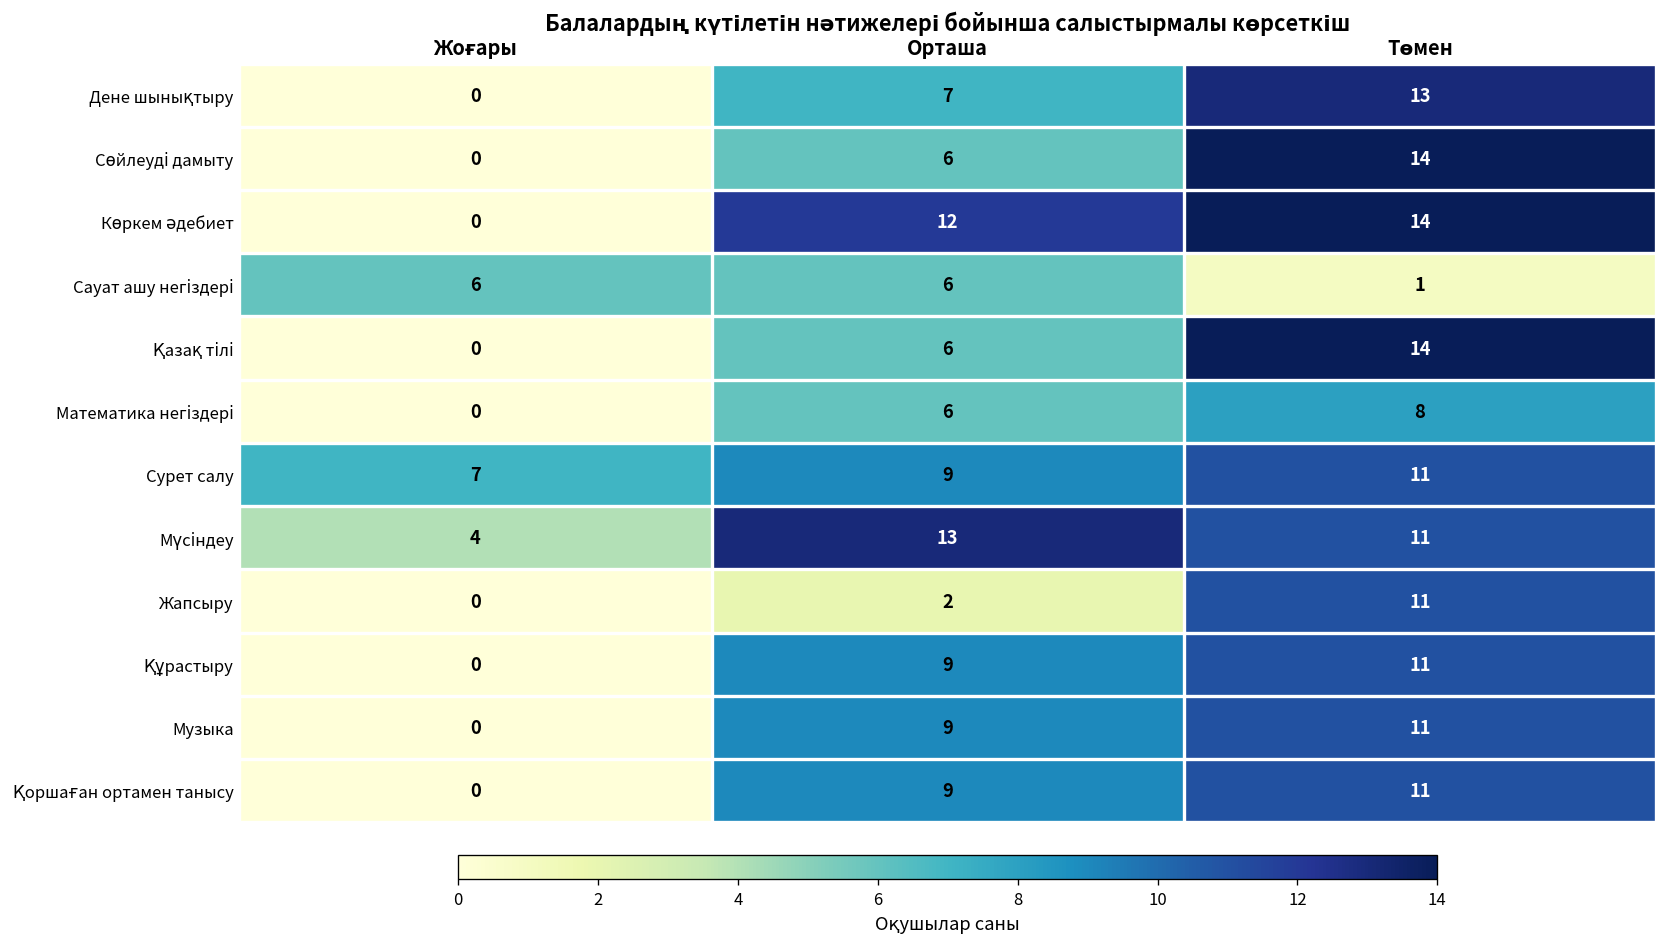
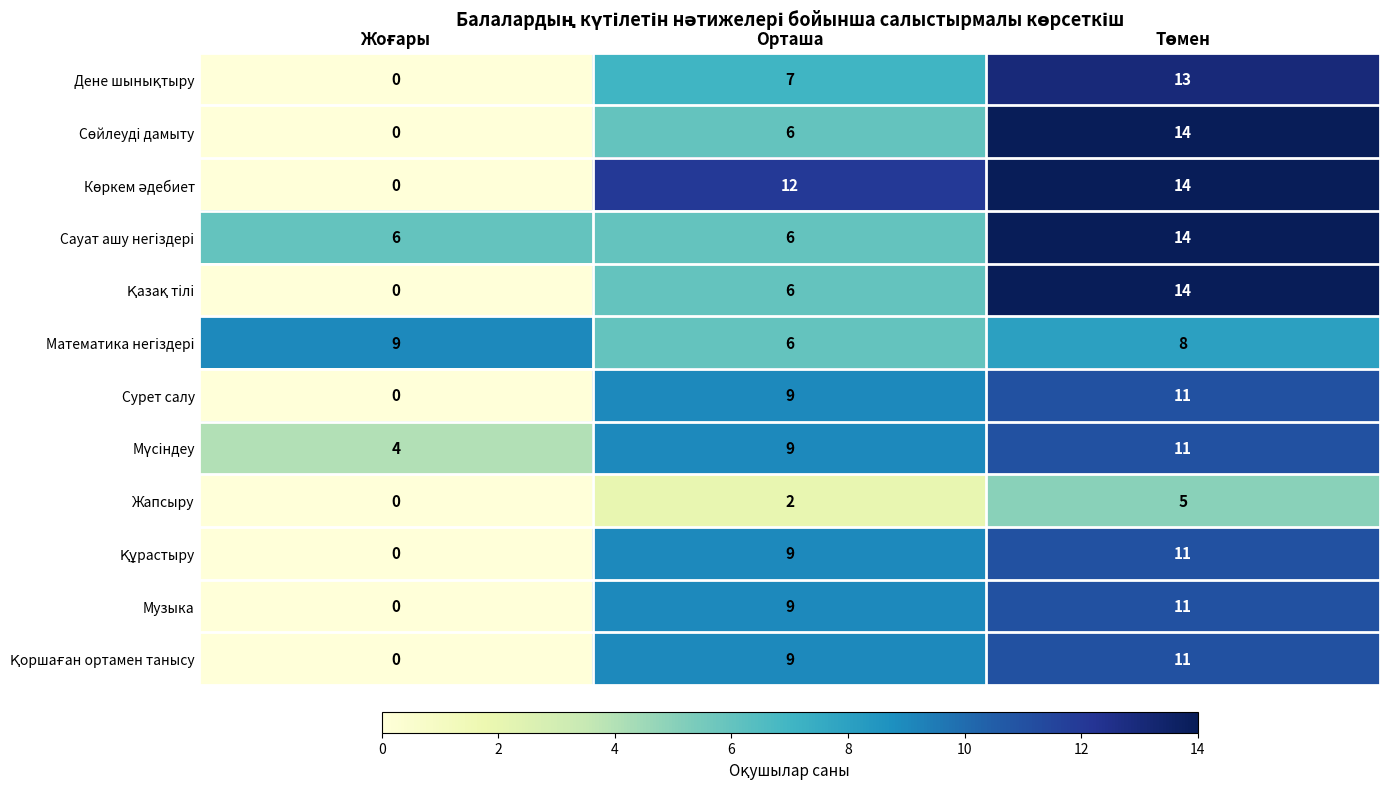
Сауат ашу негіздері, Төмен: 1 -> 14
Математика негіздері, Жоғары: 0 -> 9
Сурет салу, Жоғары: 7 -> 0
Мүсіндеу, Орташа: 13 -> 9
Жапсыру, Төмен: 11 -> 5
